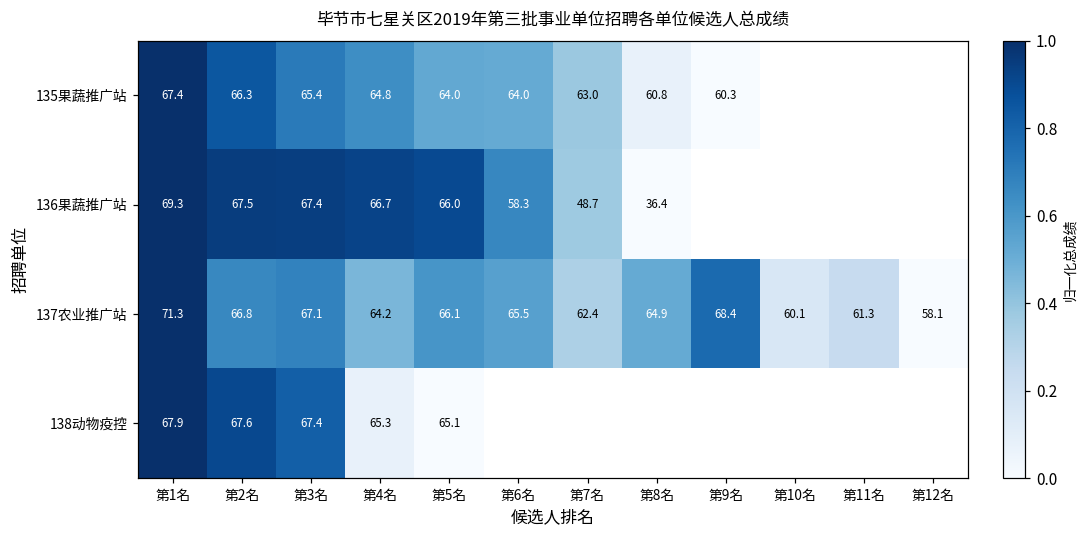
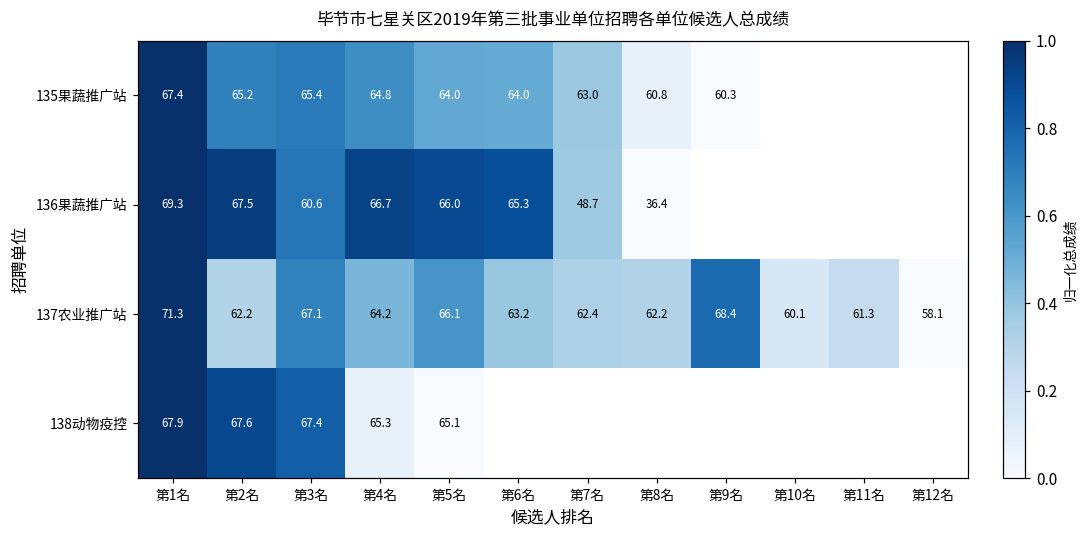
135果蔬推广站, 第2名: 66.3 -> 65.2
136果蔬推广站, 第3名: 67.4 -> 60.6
136果蔬推广站, 第6名: 58.3 -> 65.3
137农业推广站, 第2名: 66.8 -> 62.2
137农业推广站, 第6名: 65.5 -> 63.2
137农业推广站, 第8名: 64.9 -> 62.2
